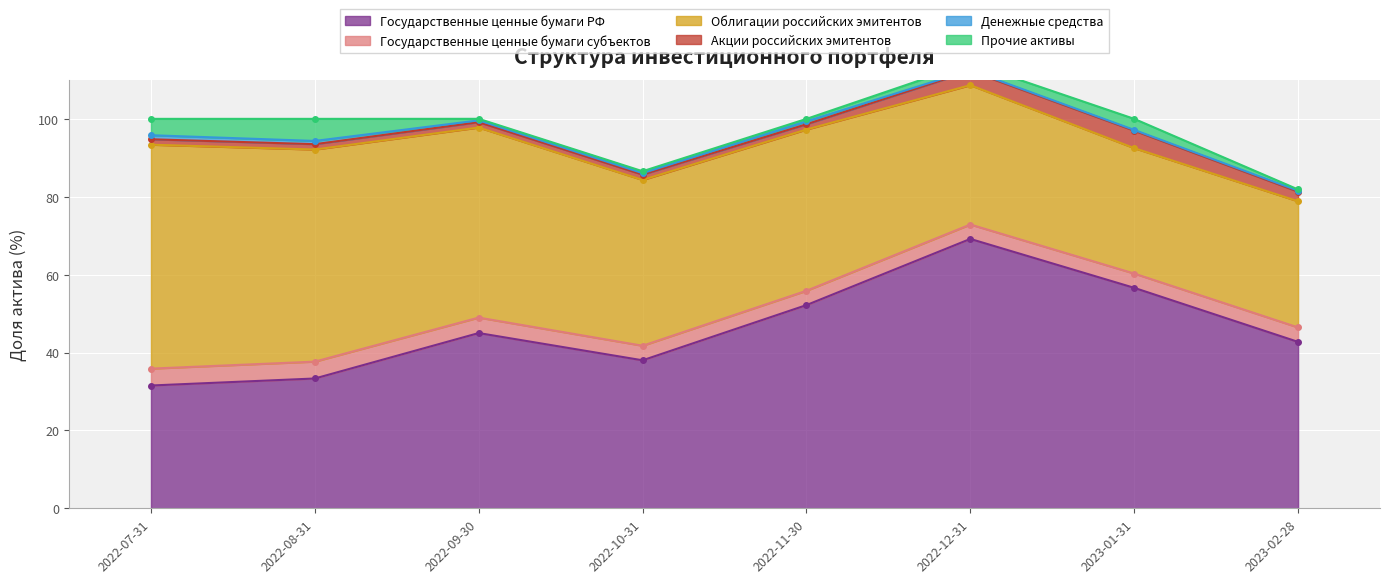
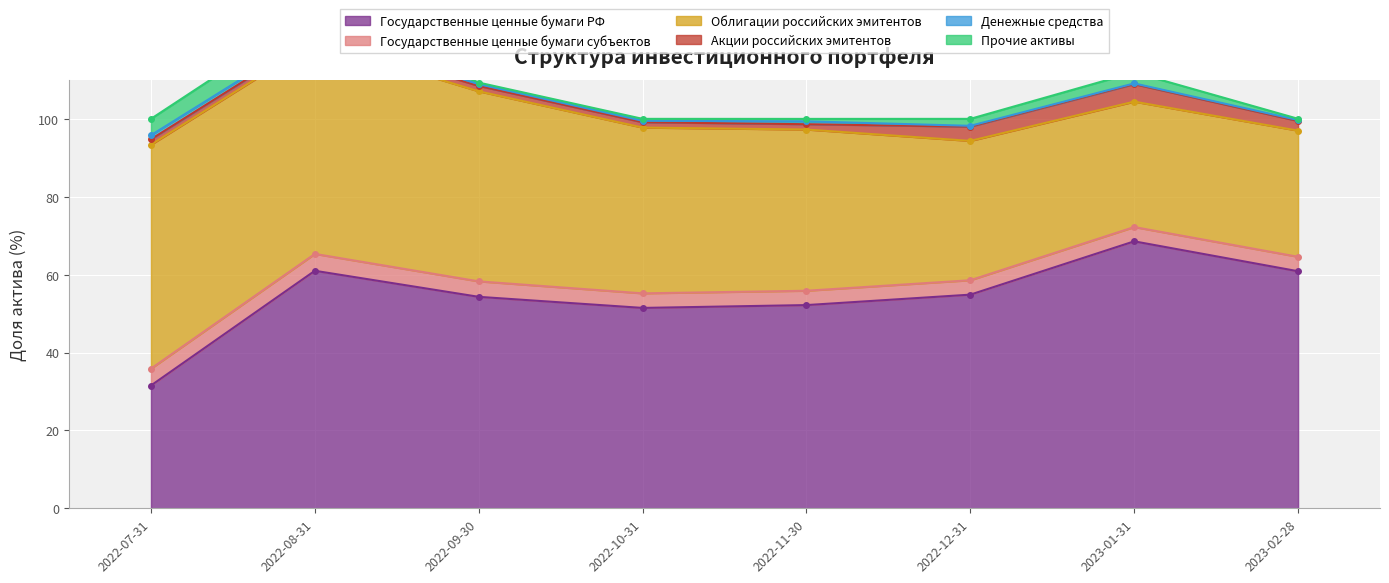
Государственные ценные бумаги РФ, 2022-08-31: 33 -> 61
Государственные ценные бумаги РФ, 2022-09-30: 45 -> 54
Государственные ценные бумаги РФ, 2022-10-31: 38 -> 51
Государственные ценные бумаги РФ, 2022-12-31: 69 -> 55
Государственные ценные бумаги РФ, 2023-01-31: 57 -> 69
Государственные ценные бумаги РФ, 2023-02-28: 43 -> 61
